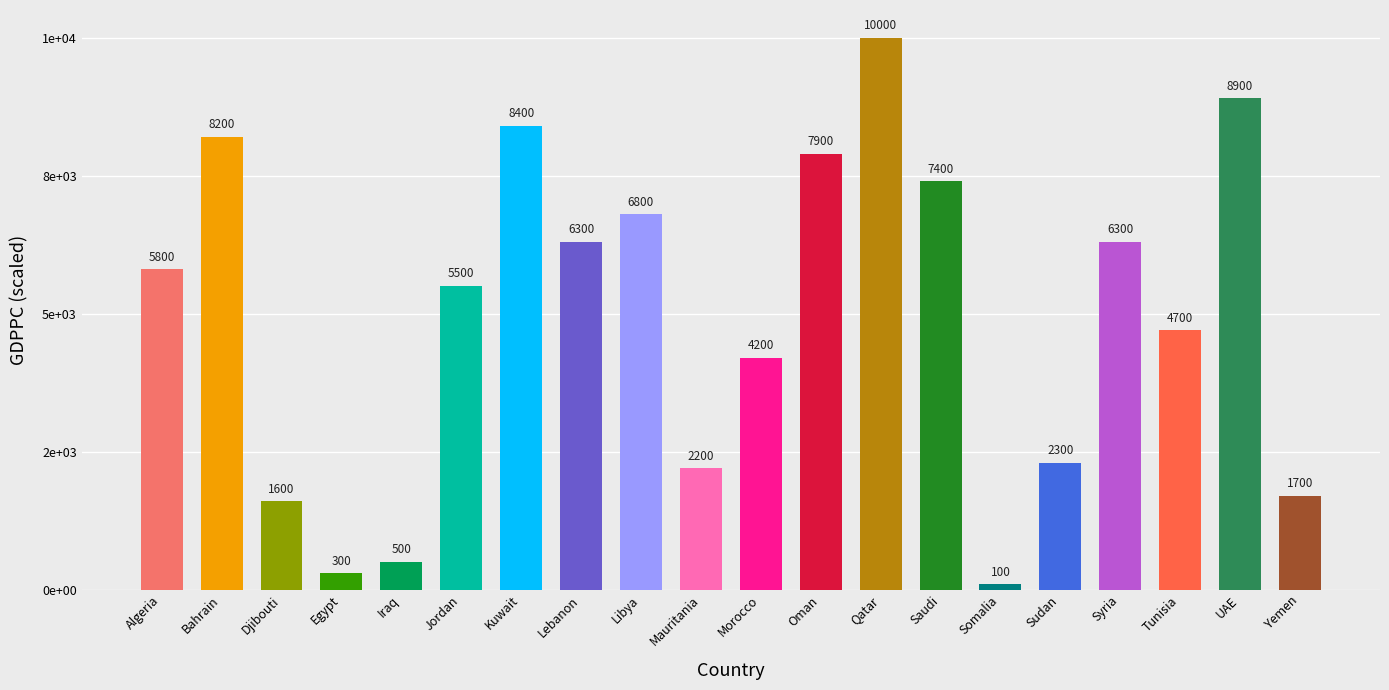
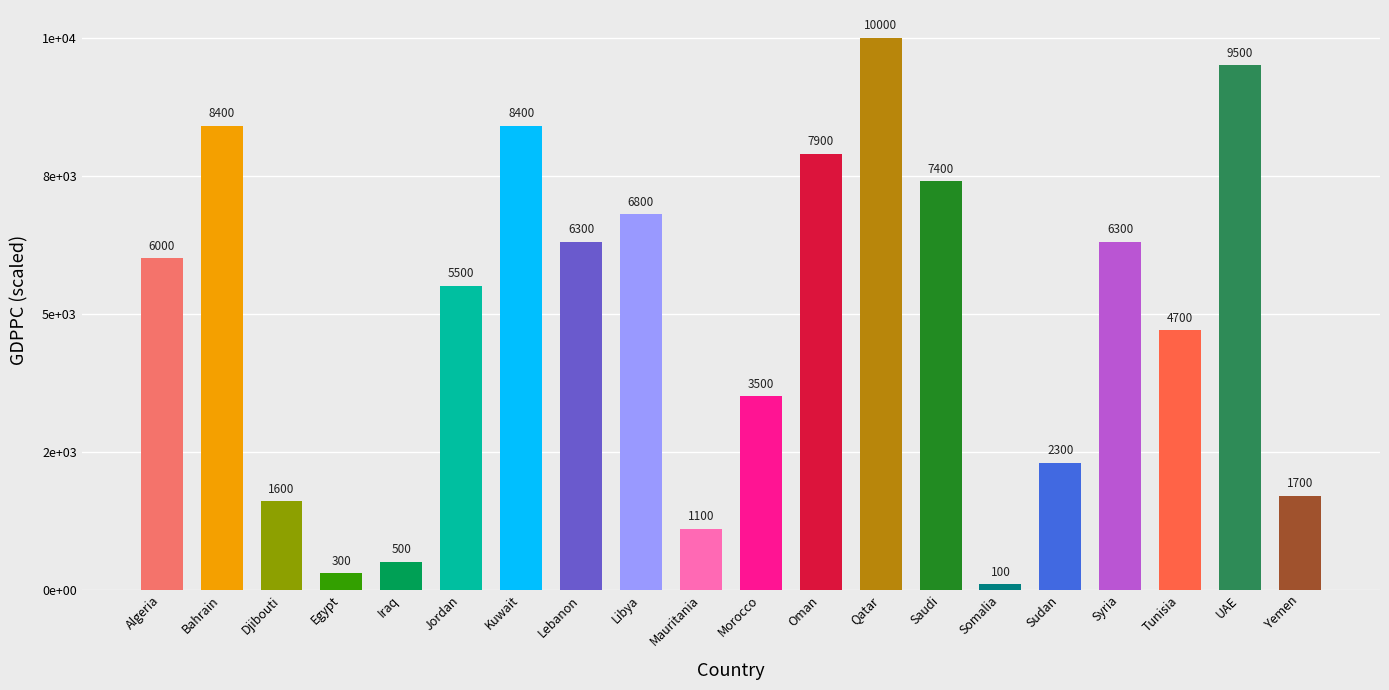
Algeria: 5800 -> 6000
Bahrain: 8200 -> 8400
Mauritania: 2200 -> 1100
Morocco: 4200 -> 3500
UAE: 8900 -> 9500
